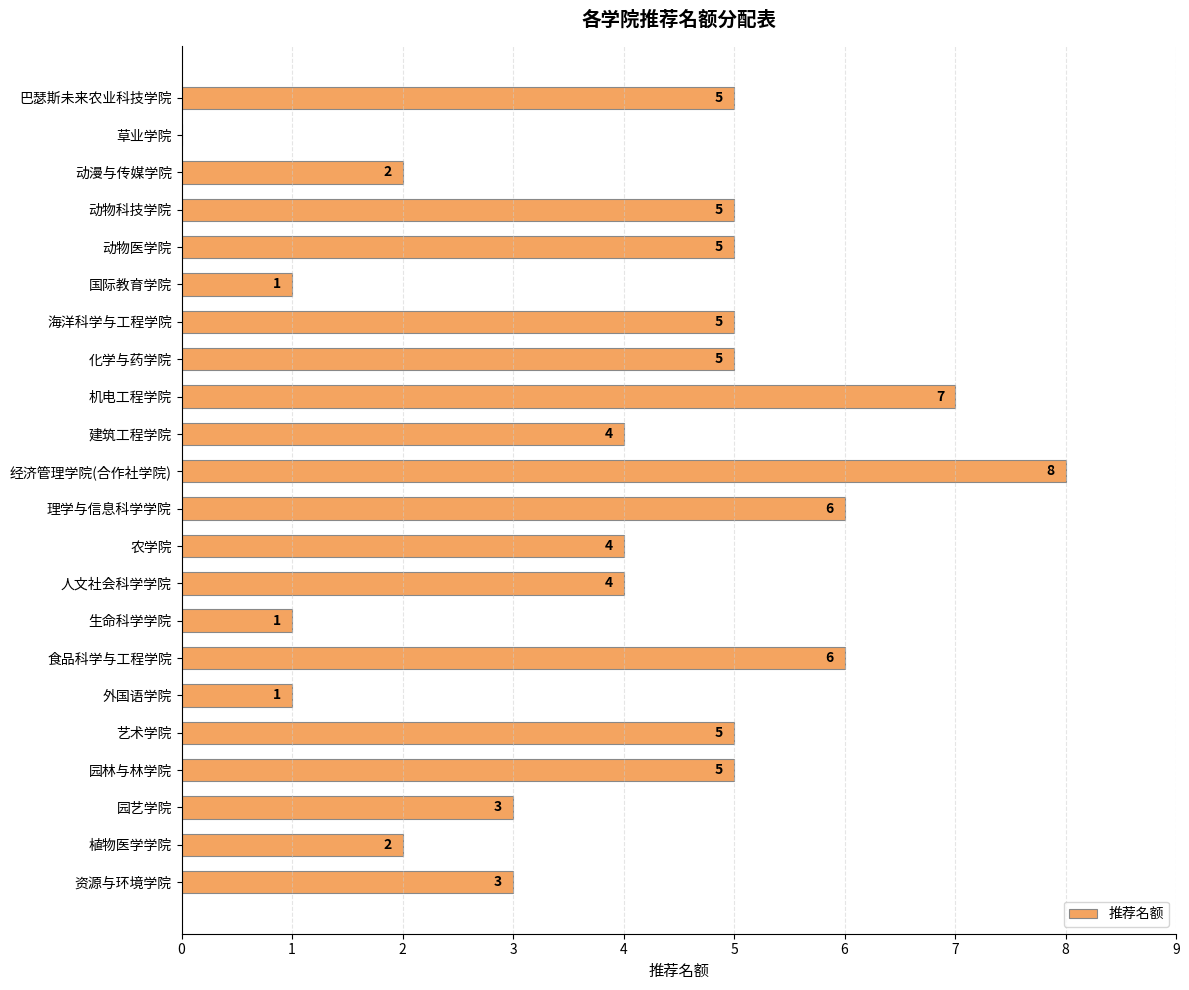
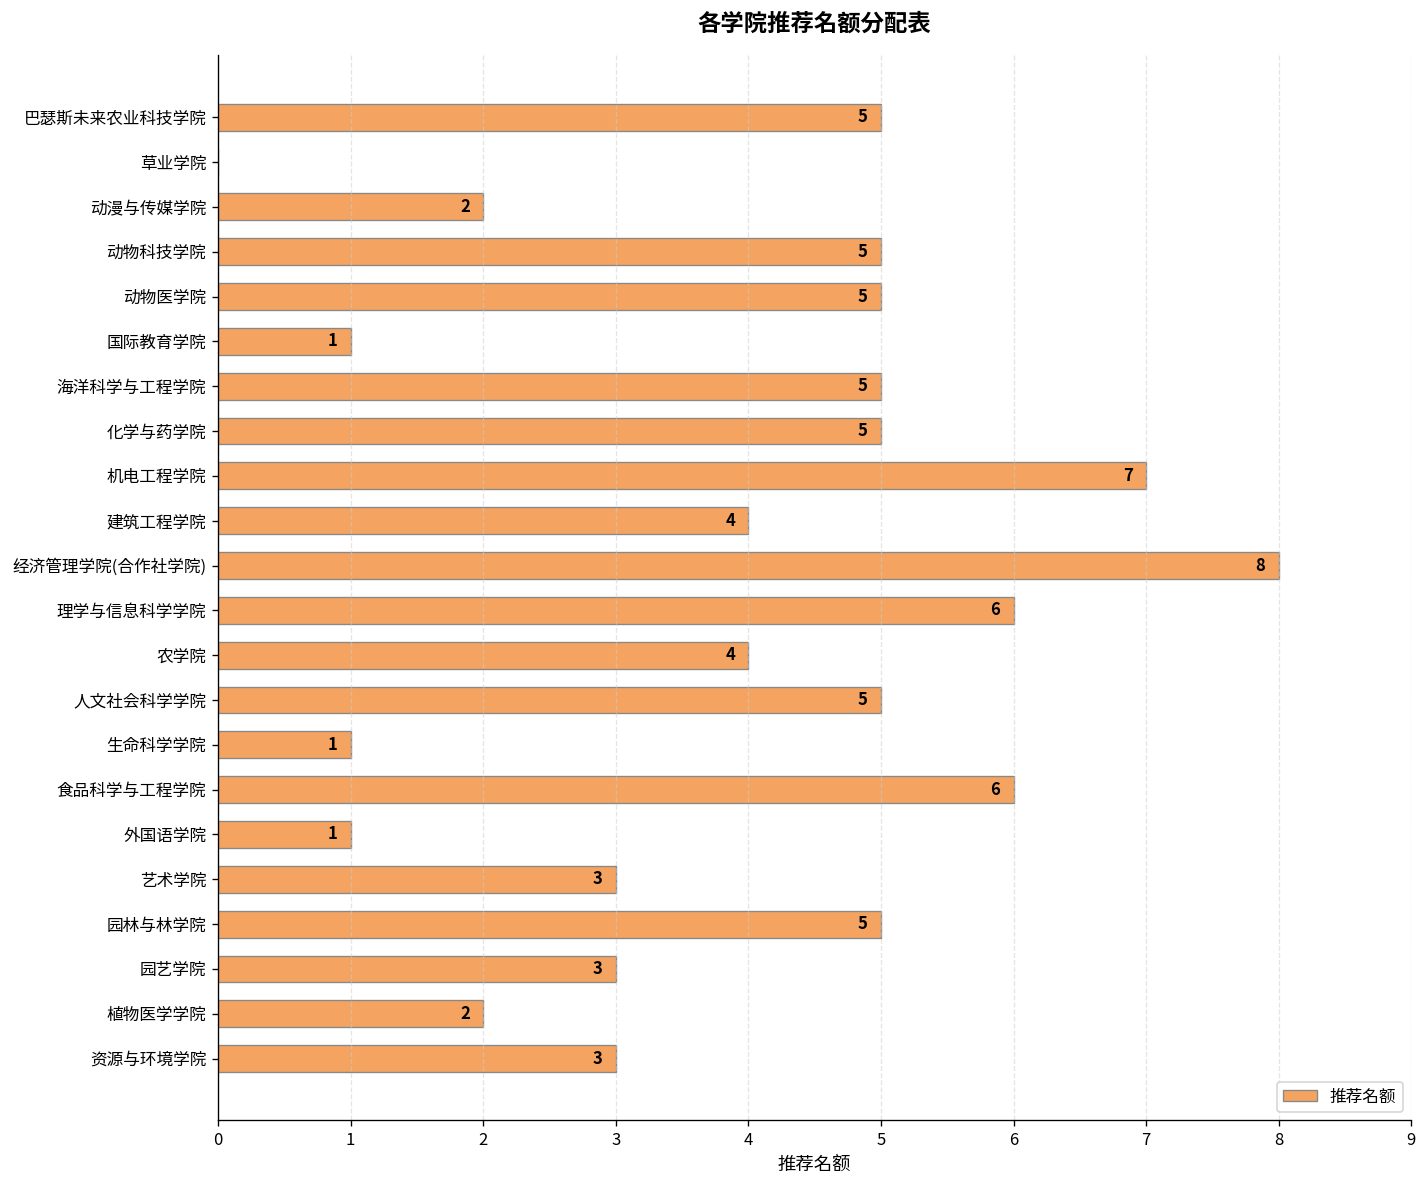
人文社会科学学院: 4 -> 5
艺术学院: 5 -> 3
